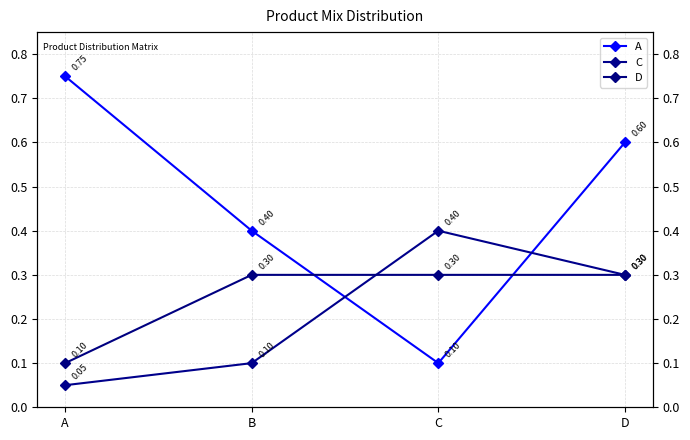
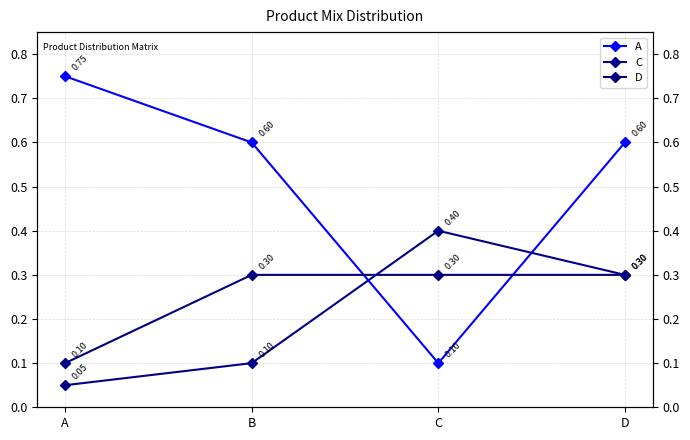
A, B: 0.40 -> 0.60
